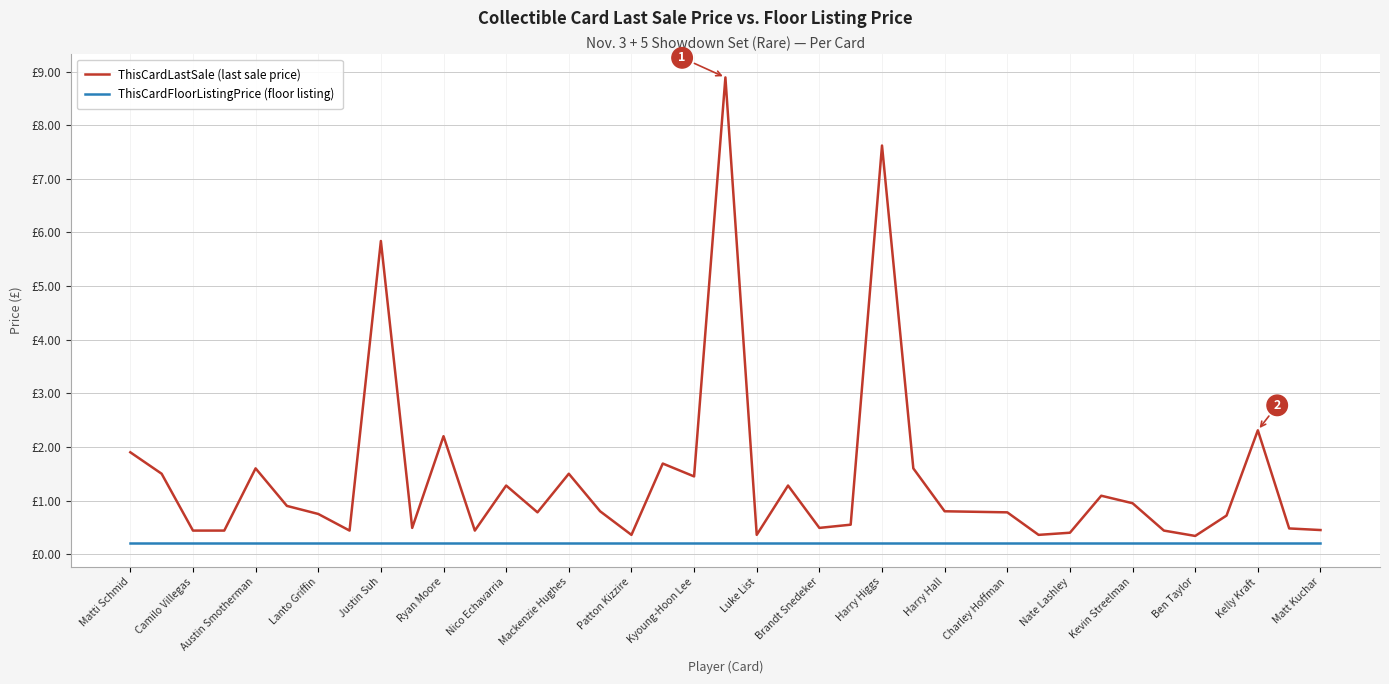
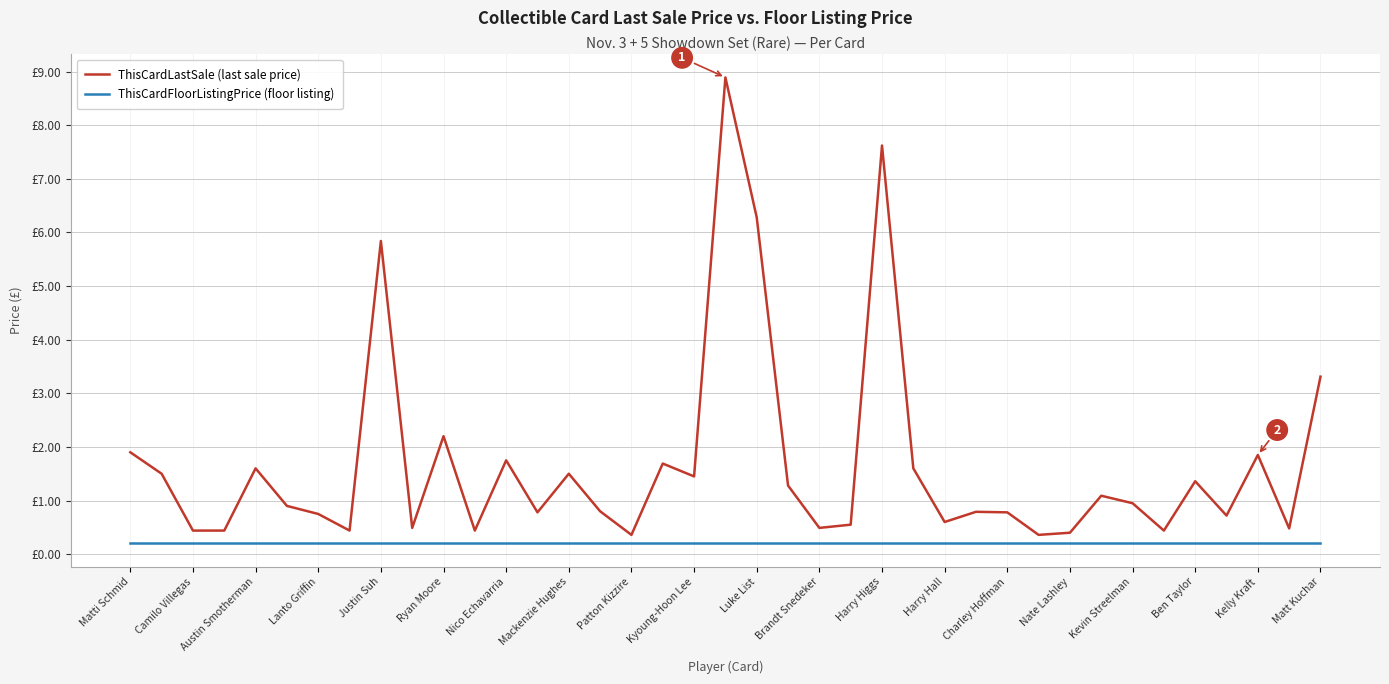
ThisCardLastSale (last sale price), Nico Echavarria: £1.3 -> £1.8
ThisCardLastSale (last sale price), Luke List: £0.4 -> £6.3
ThisCardLastSale (last sale price), Harry Hall: £0.8 -> £0.6
ThisCardLastSale (last sale price), Ben Taylor: £0.3 -> £1.4
ThisCardLastSale (last sale price), Kelly Kraft: £2.3 -> £1.9
ThisCardLastSale (last sale price), Matt Kuchar: £0.5 -> £3.3
